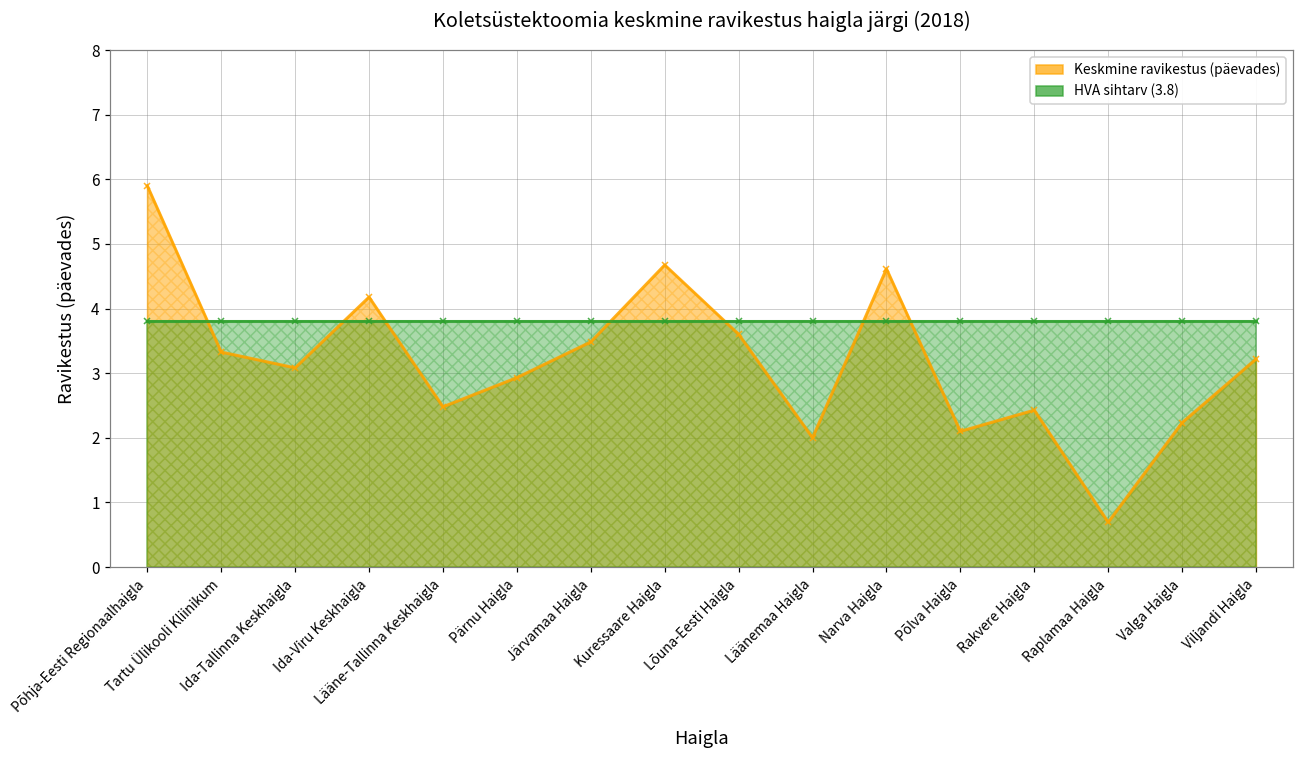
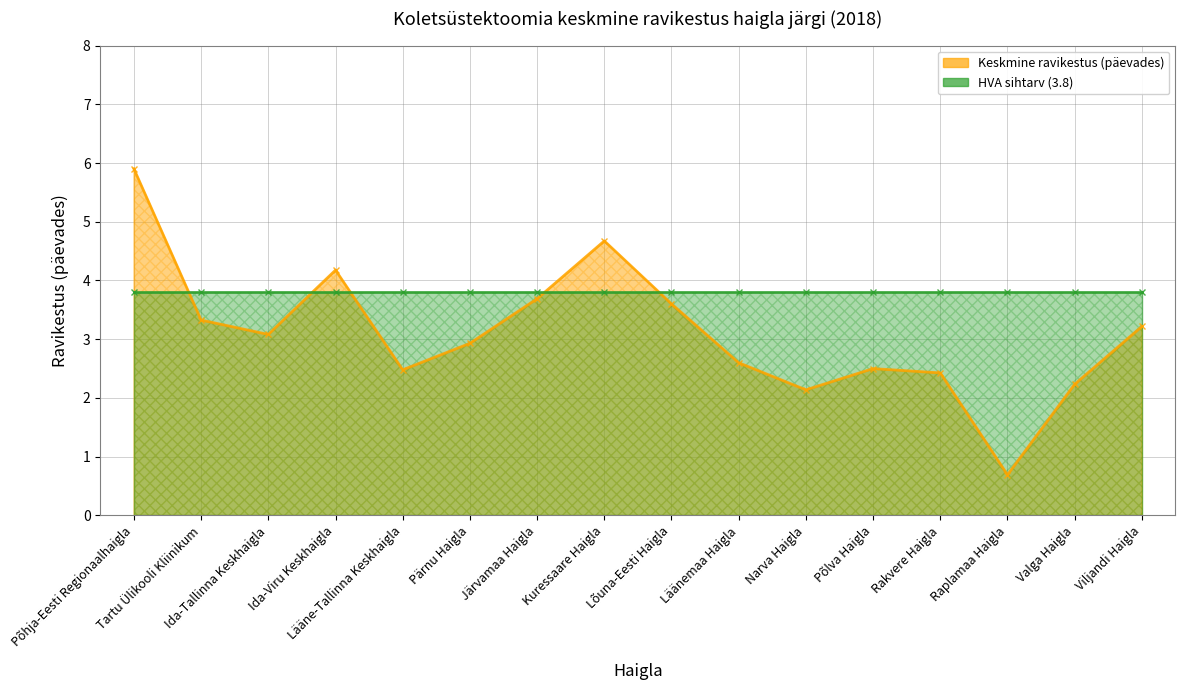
Keskmine ravikestus (päevades), Järvamaa Haigla: 3.5 -> 3.7
Keskmine ravikestus (päevades), Läänemaa Haigla: 2.0 -> 2.6
Keskmine ravikestus (päevades), Narva Haigla: 4.6 -> 2.1
Keskmine ravikestus (päevades), Põlva Haigla: 2.1 -> 2.5
